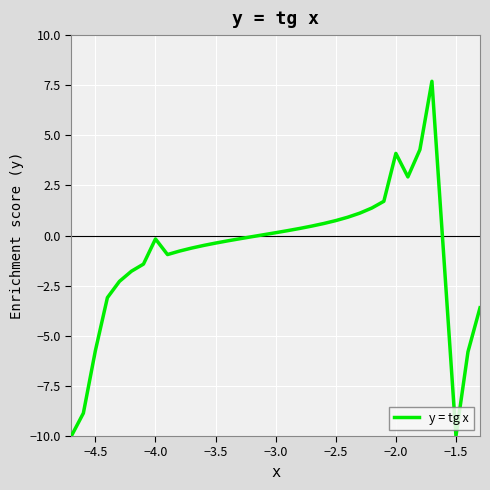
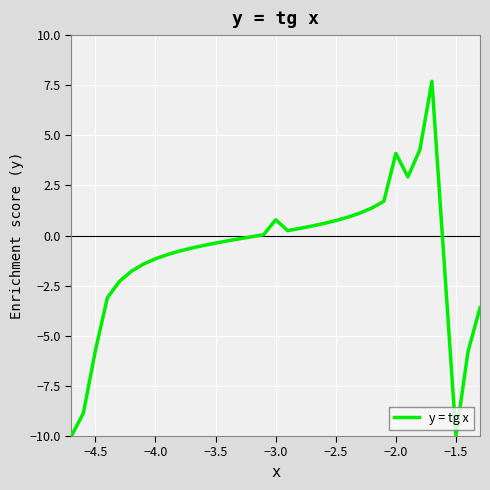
−4.0: -0.2 -> -1.2
−3.0: 0.1 -> 0.8
